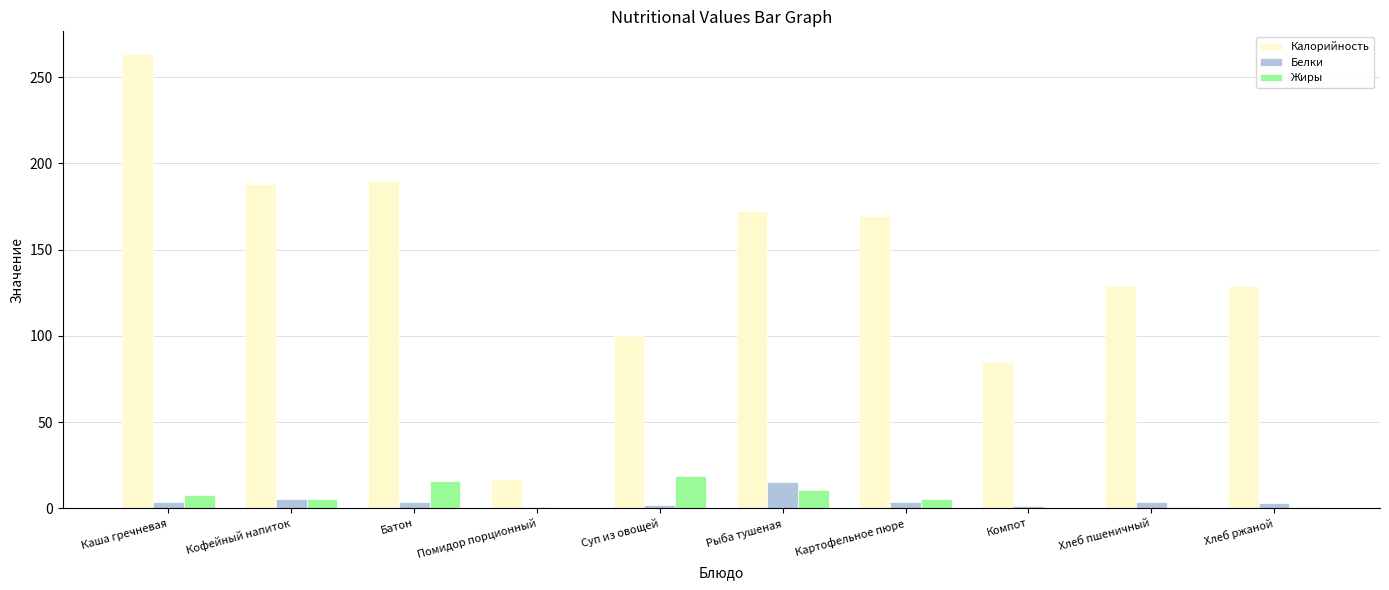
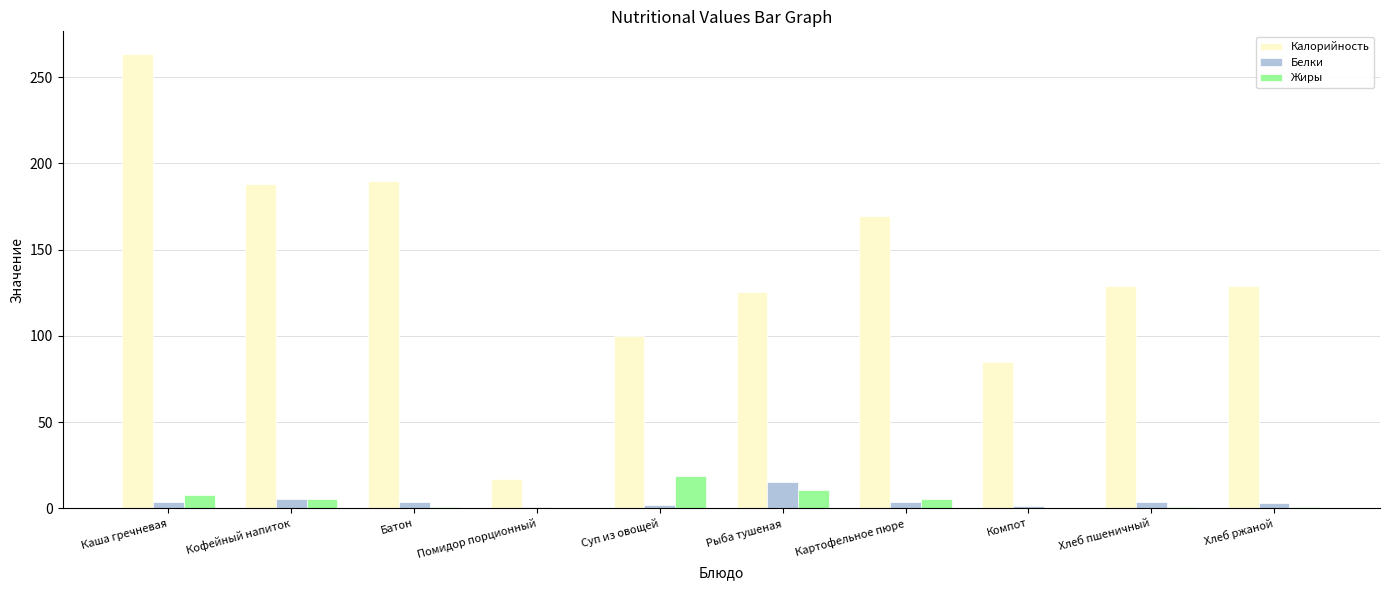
Жиры, Батон: 16 -> 1
Калорийность, Рыба тушеная: 172 -> 125
